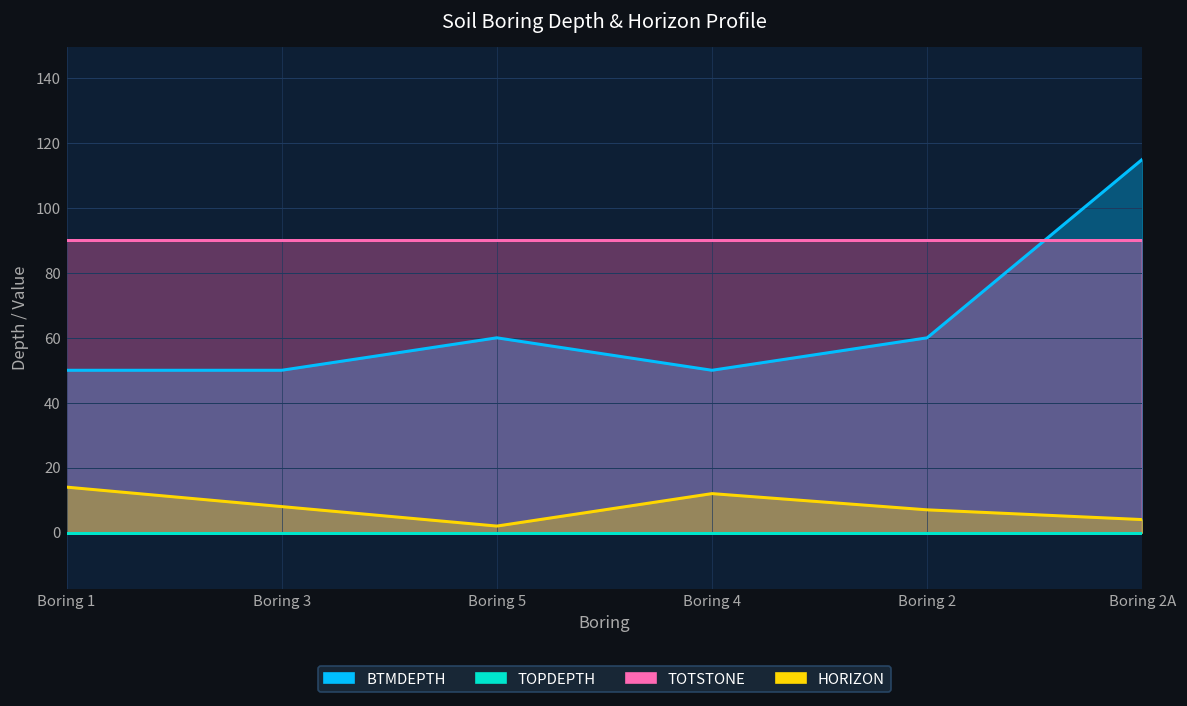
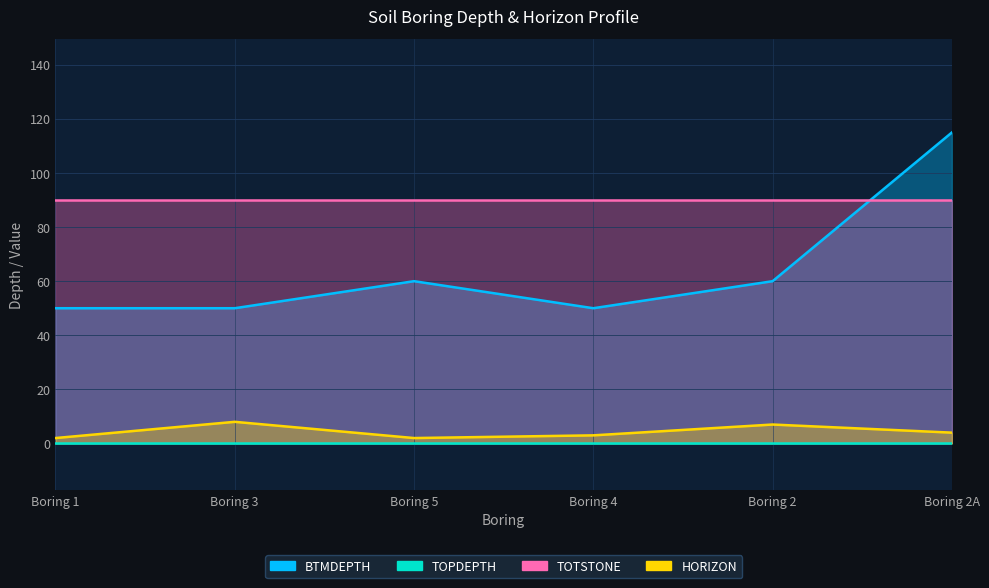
HORIZON, Boring 1: 14 -> 2
HORIZON, Boring 4: 12 -> 3
